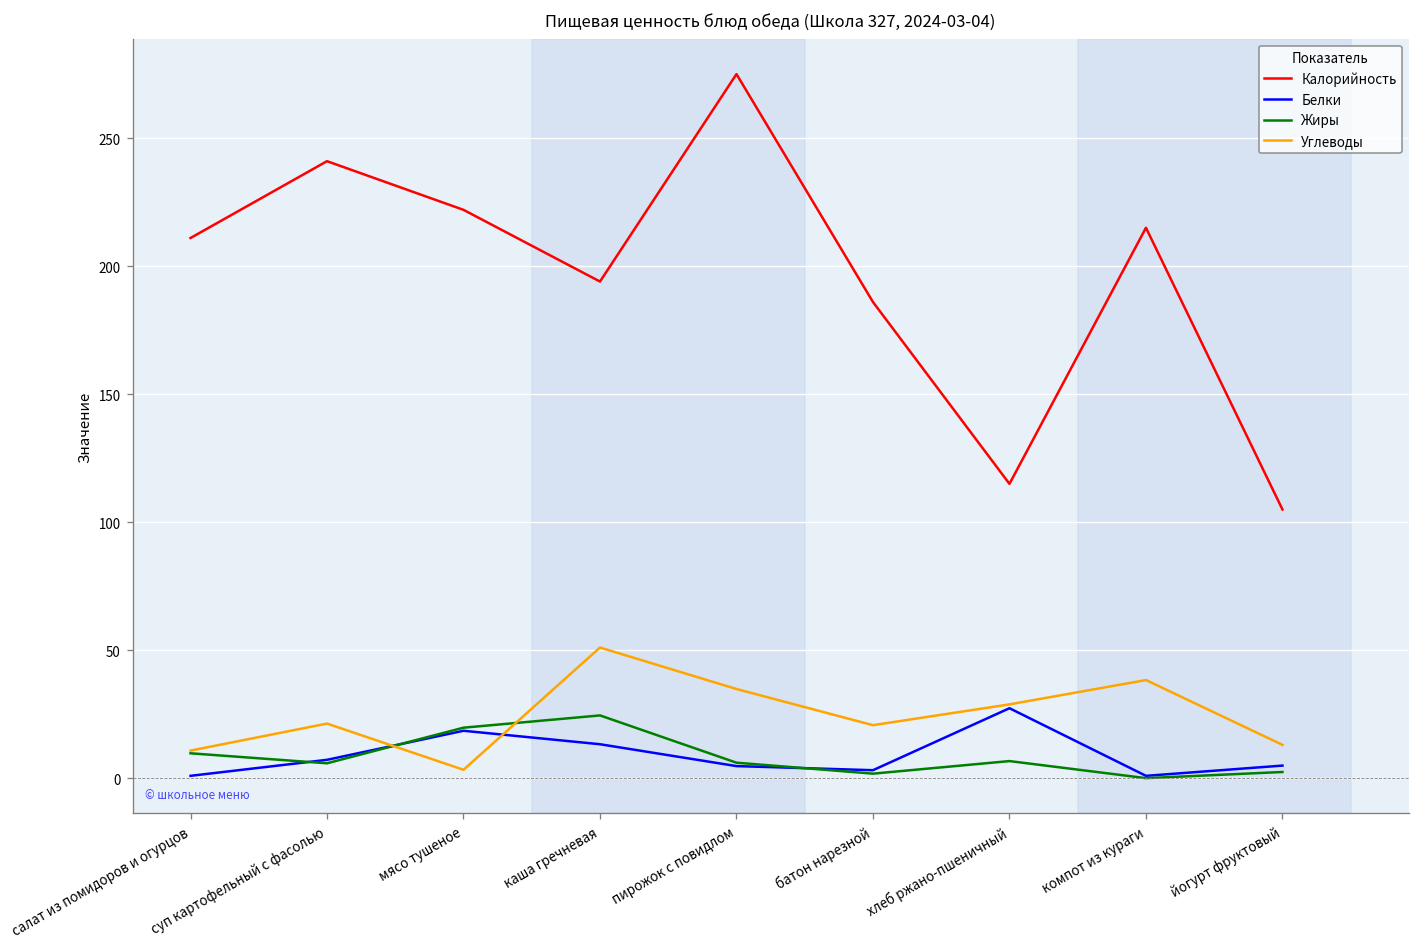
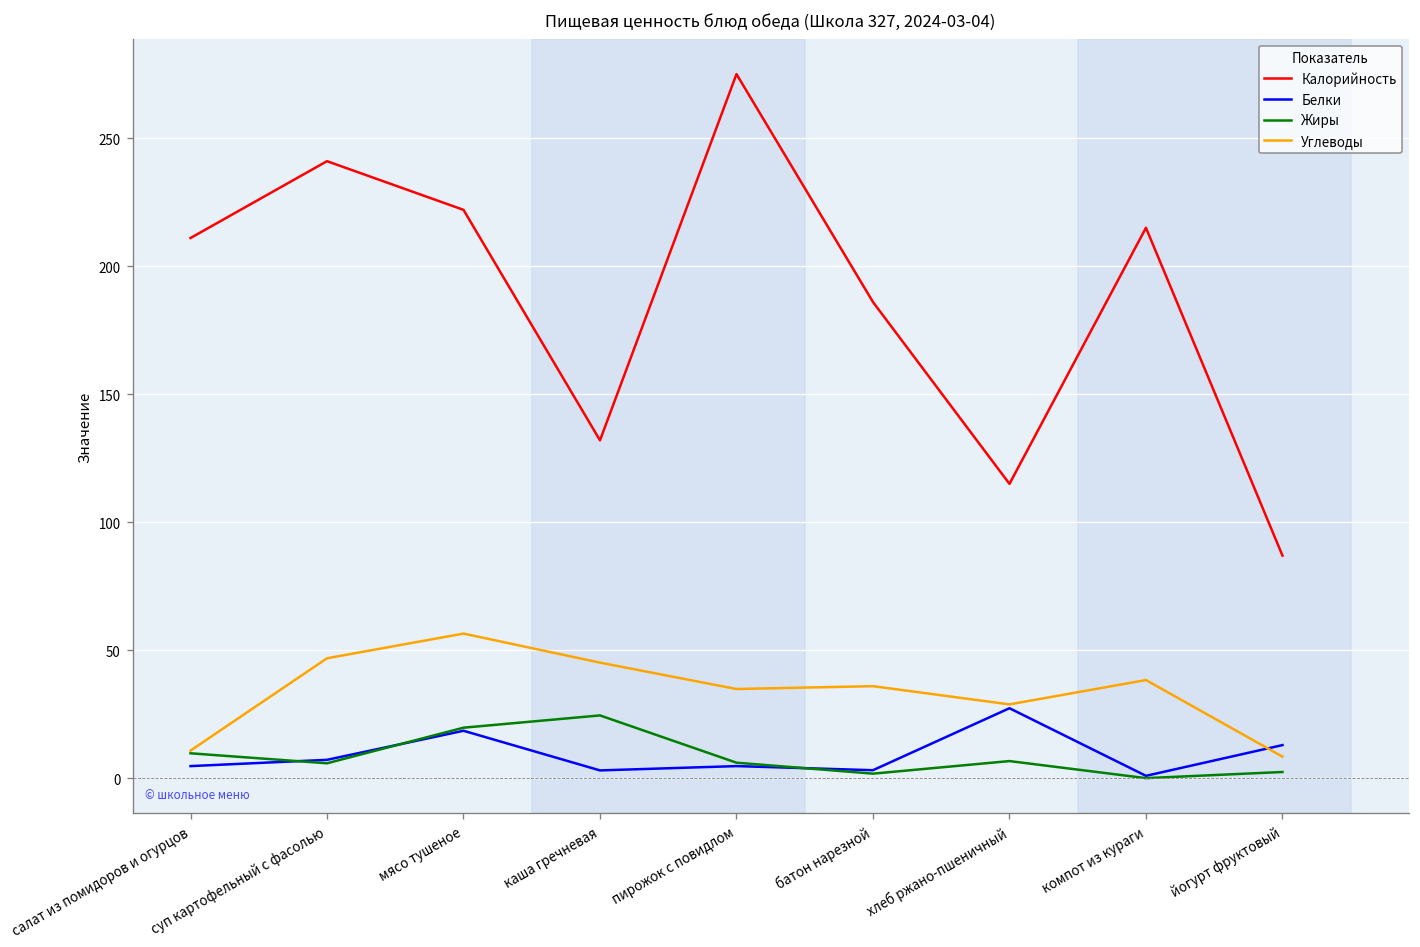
Белки, салат из помидоров и огурцов: 1 -> 5
Углеводы, суп картофельный с фасолью: 21 -> 47
Углеводы, мясо тушеное: 3 -> 57
Калорийность, каша гречневая: 194 -> 132
Белки, каша гречневая: 13 -> 3
Углеводы, каша гречневая: 51 -> 45
Углеводы, батон нарезной: 21 -> 36
Калорийность, йогурт фруктовый: 105 -> 87
Белки, йогурт фруктовый: 5 -> 13
Углеводы, йогурт фруктовый: 13 -> 9
